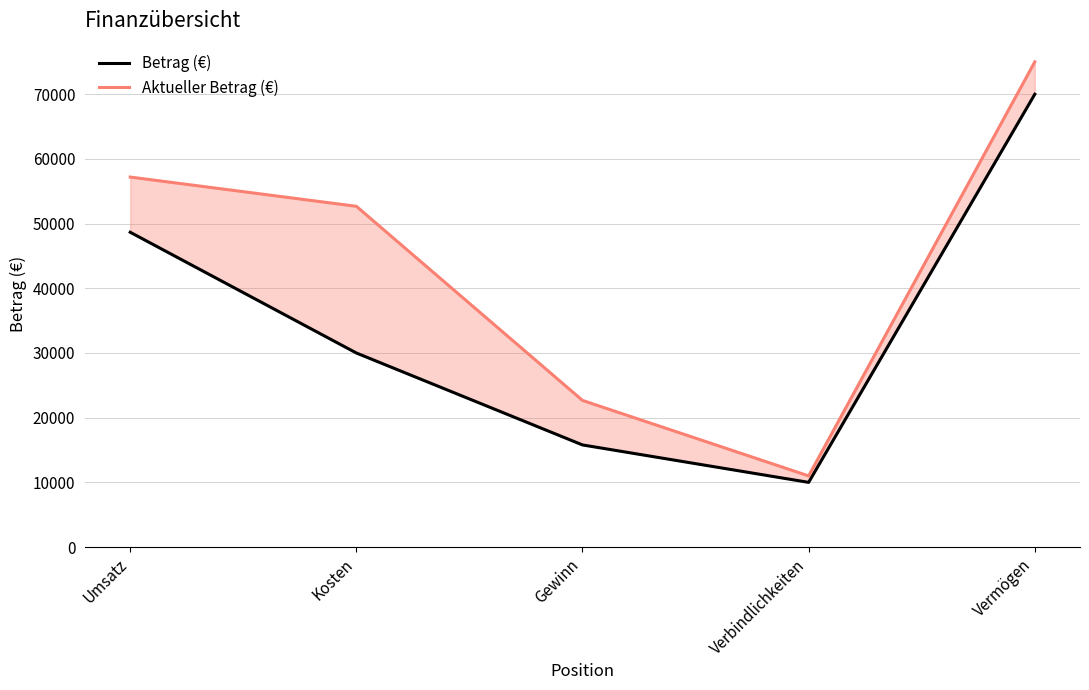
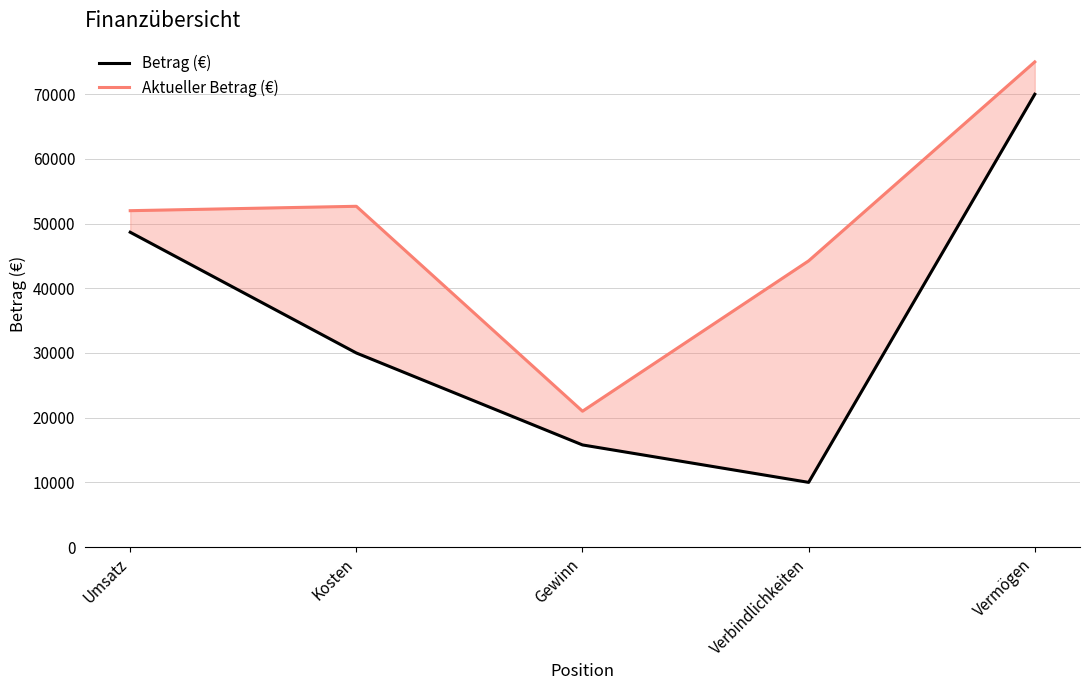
Aktueller Betrag (€), Umsatz: 57000 -> 52000
Aktueller Betrag (€), Gewinn: 23000 -> 21000
Aktueller Betrag (€), Verbindlichkeiten: 11000 -> 44000
